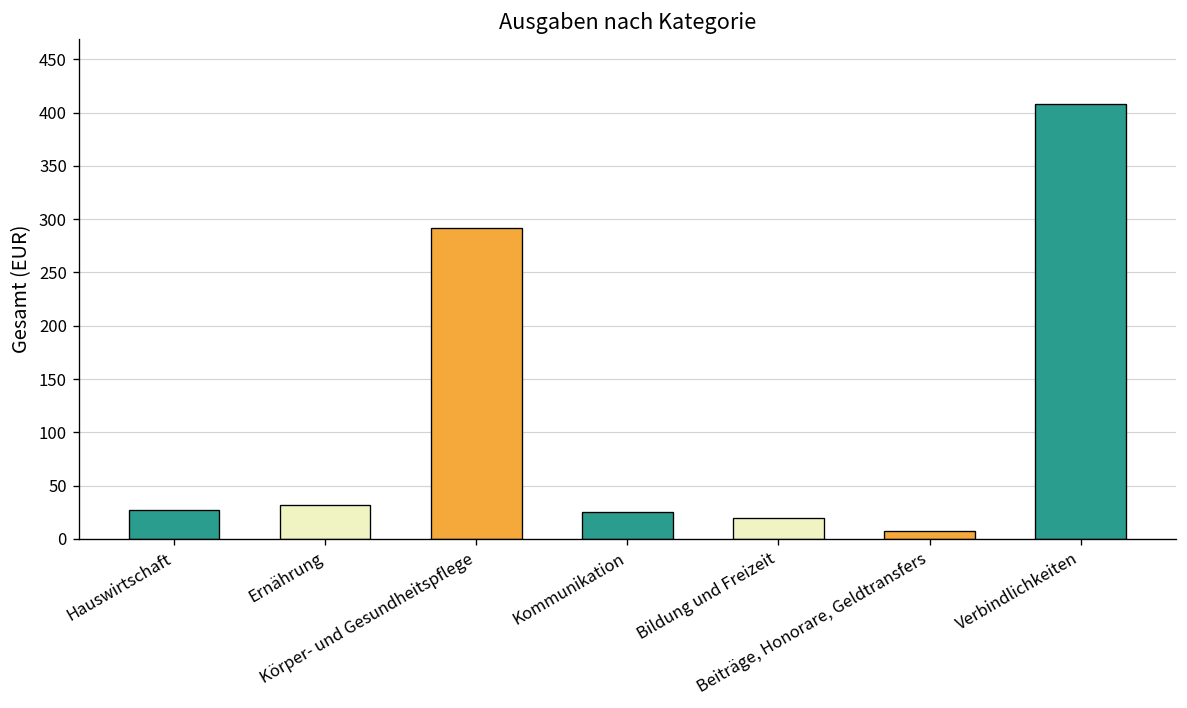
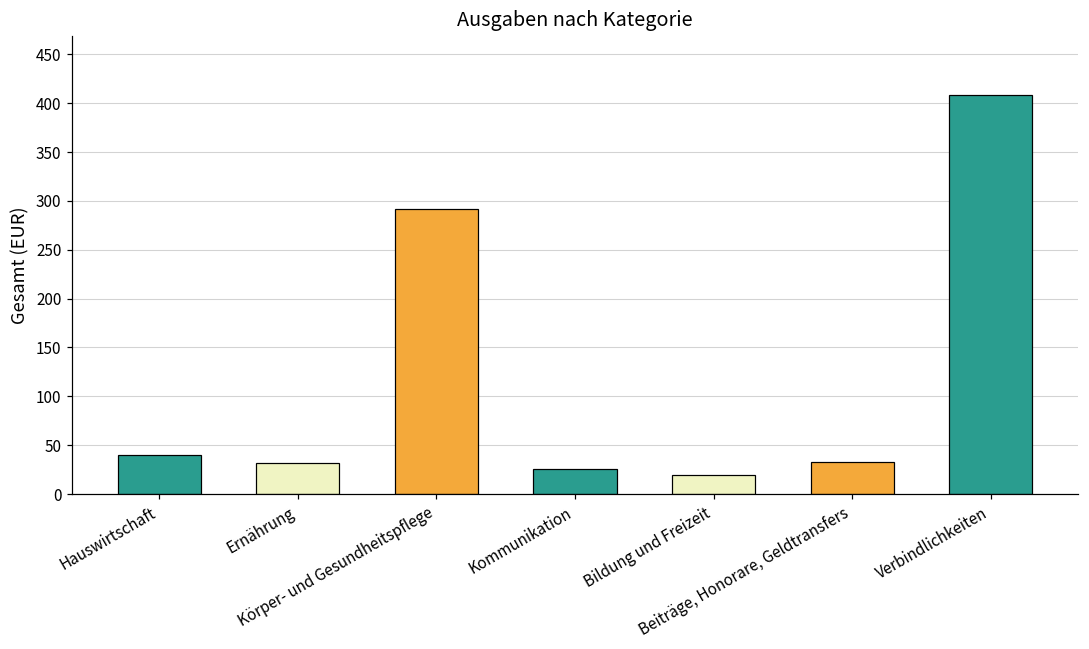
Hauswirtschaft: 30 -> 40
Beiträge, Honorare, Geldtransfers: 10 -> 30
